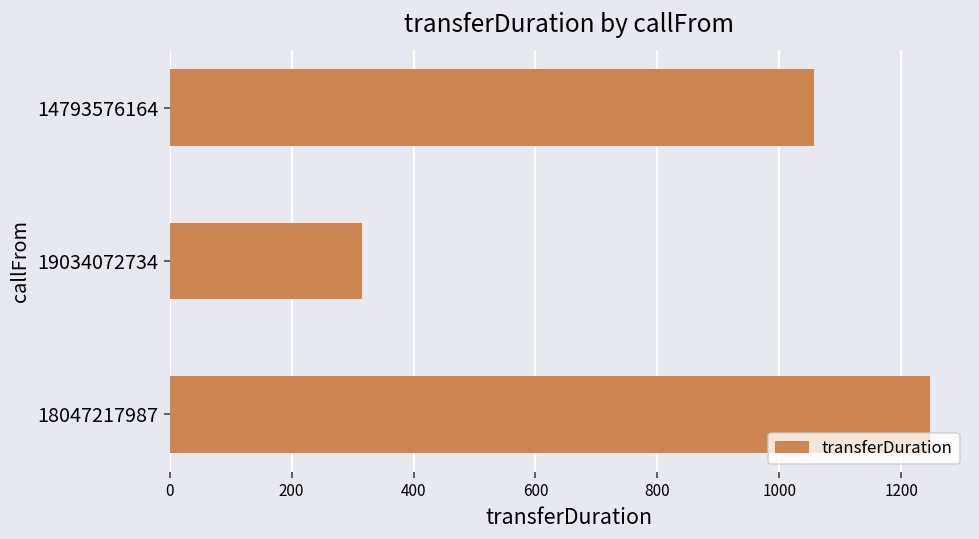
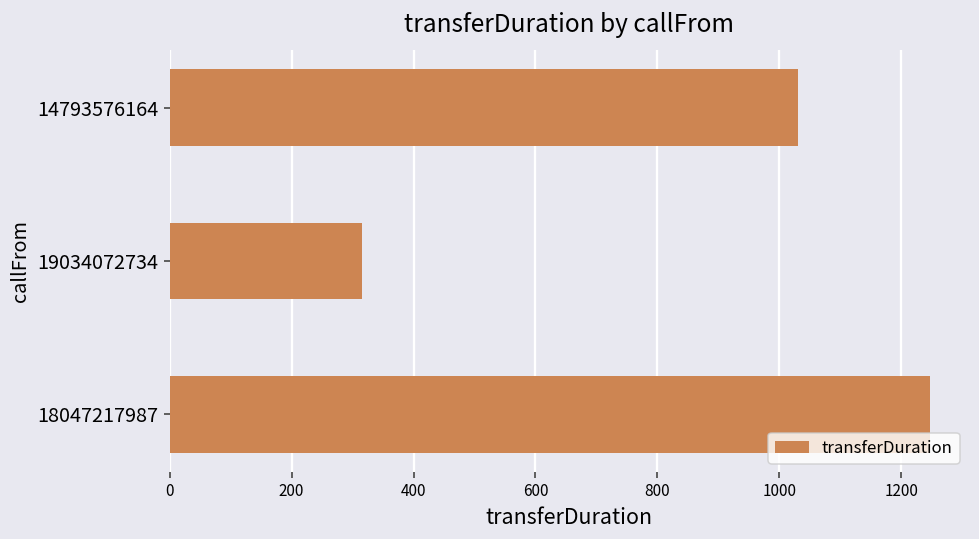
14793576164: 1060 -> 1030
